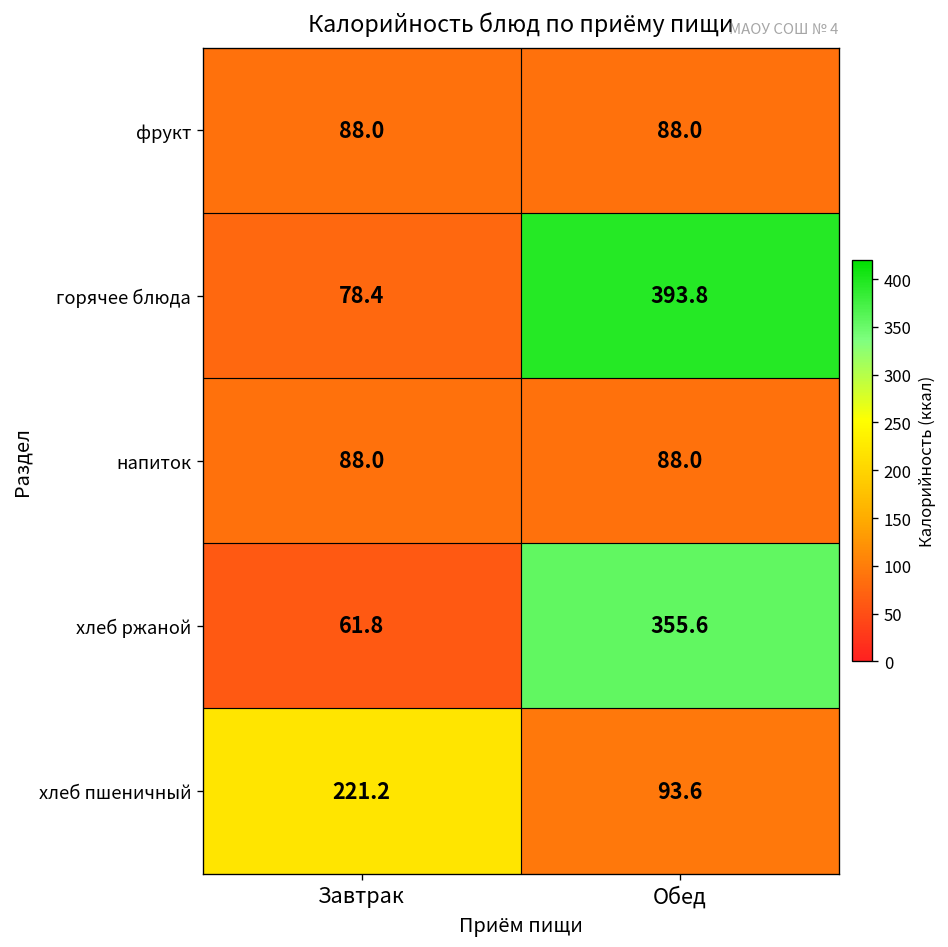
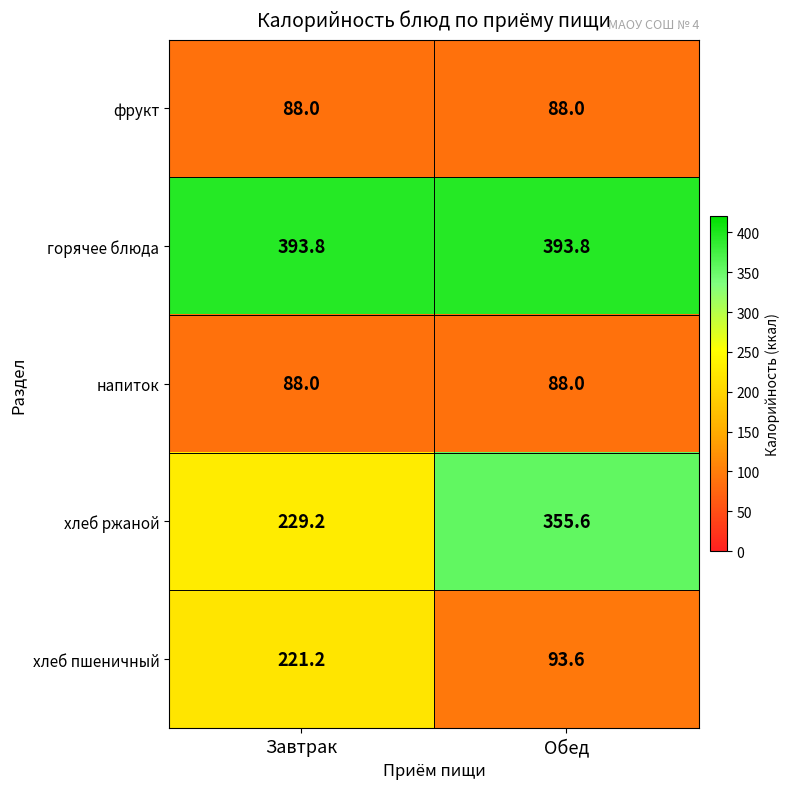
горячее блюда, Завтрак: 78.4 -> 393.8
хлеб ржаной, Завтрак: 61.8 -> 229.2
